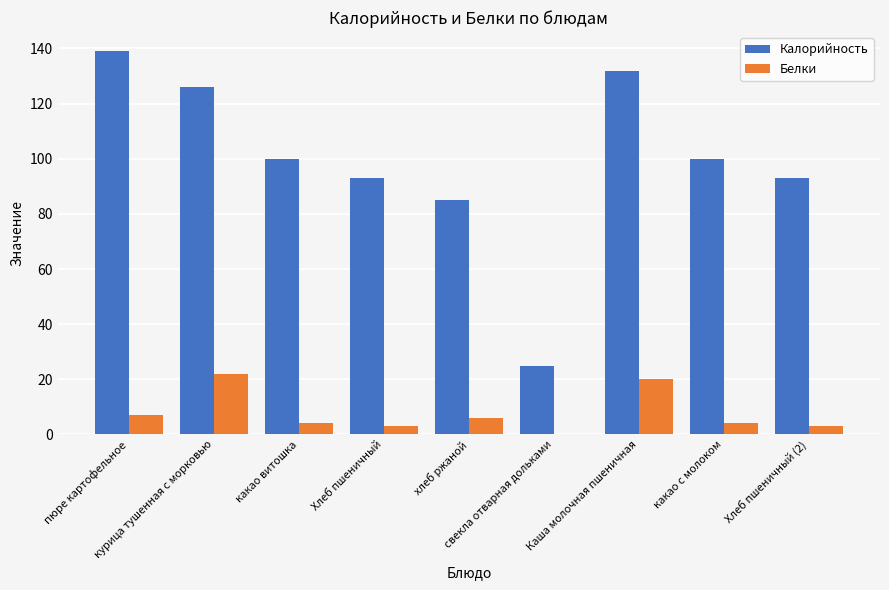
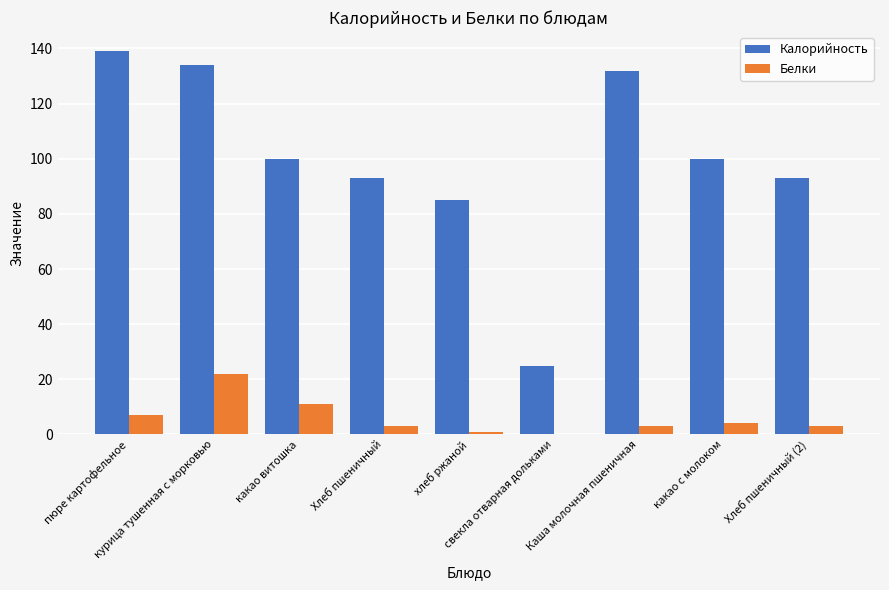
Калорийность, курица тушенная с морковью: 126 -> 134
Белки, какао витошка: 4 -> 11
Белки, хлеб ржаной: 6 -> 1
Белки, Каша молочная пшеничная: 20 -> 3
